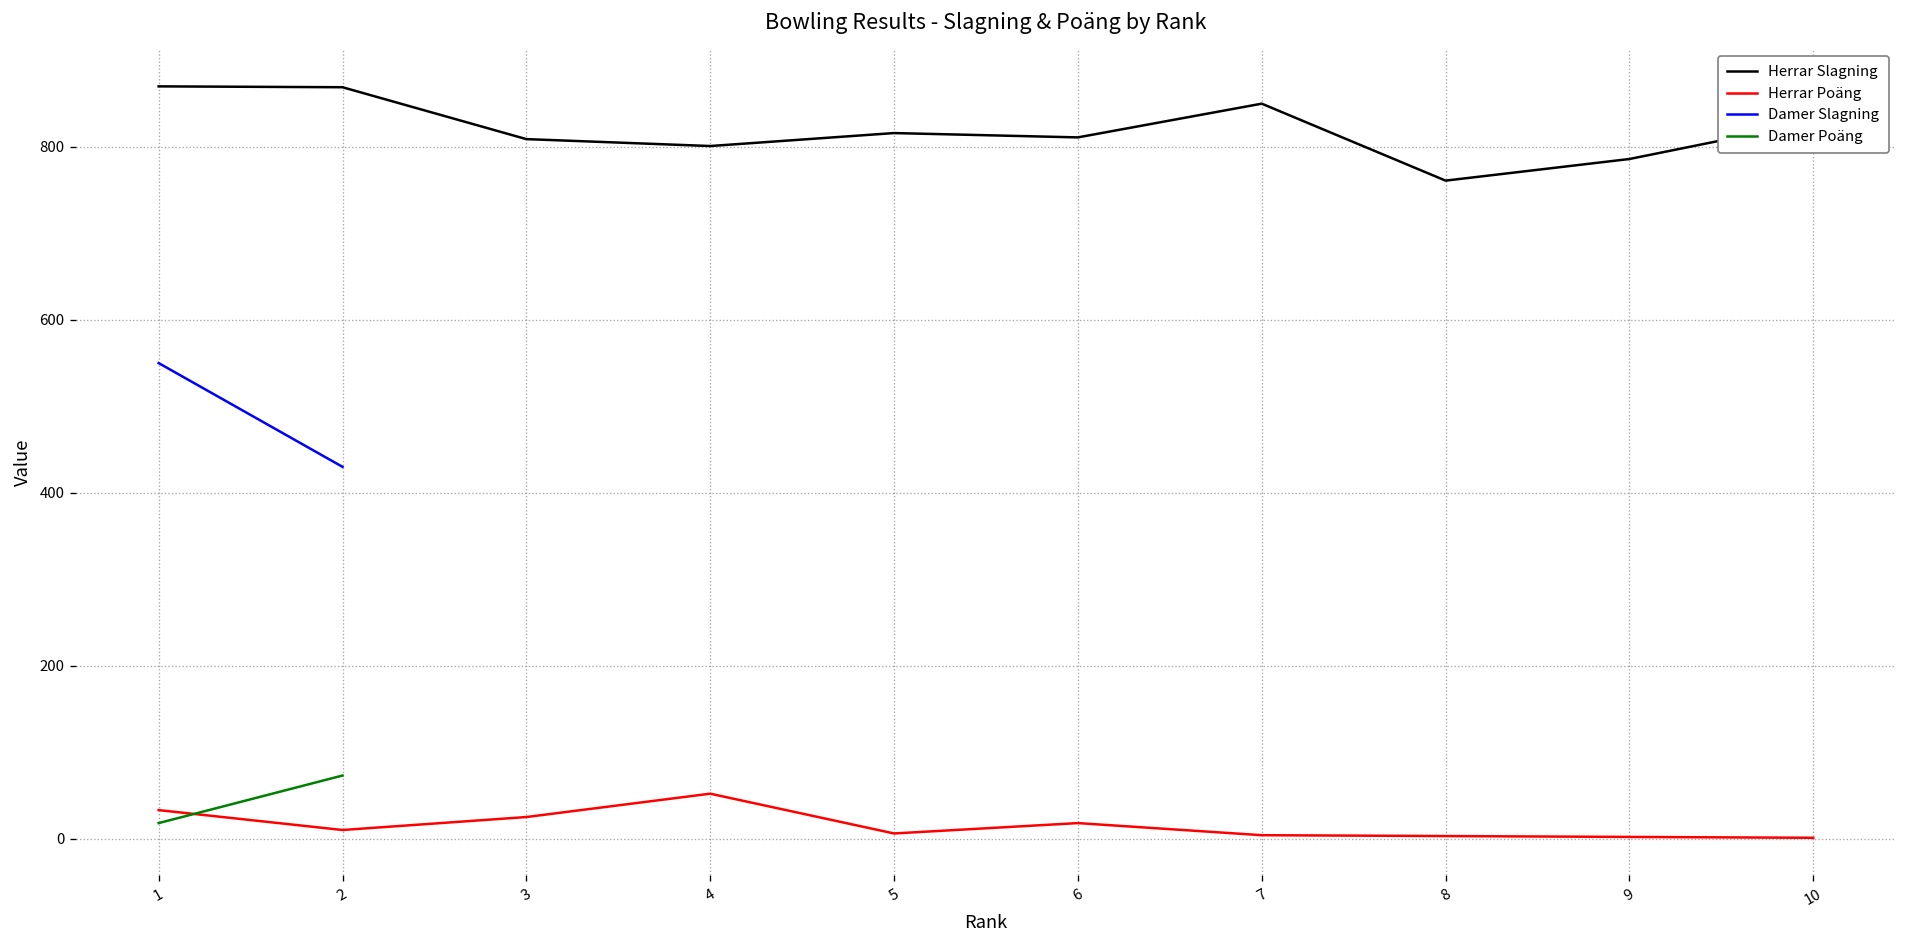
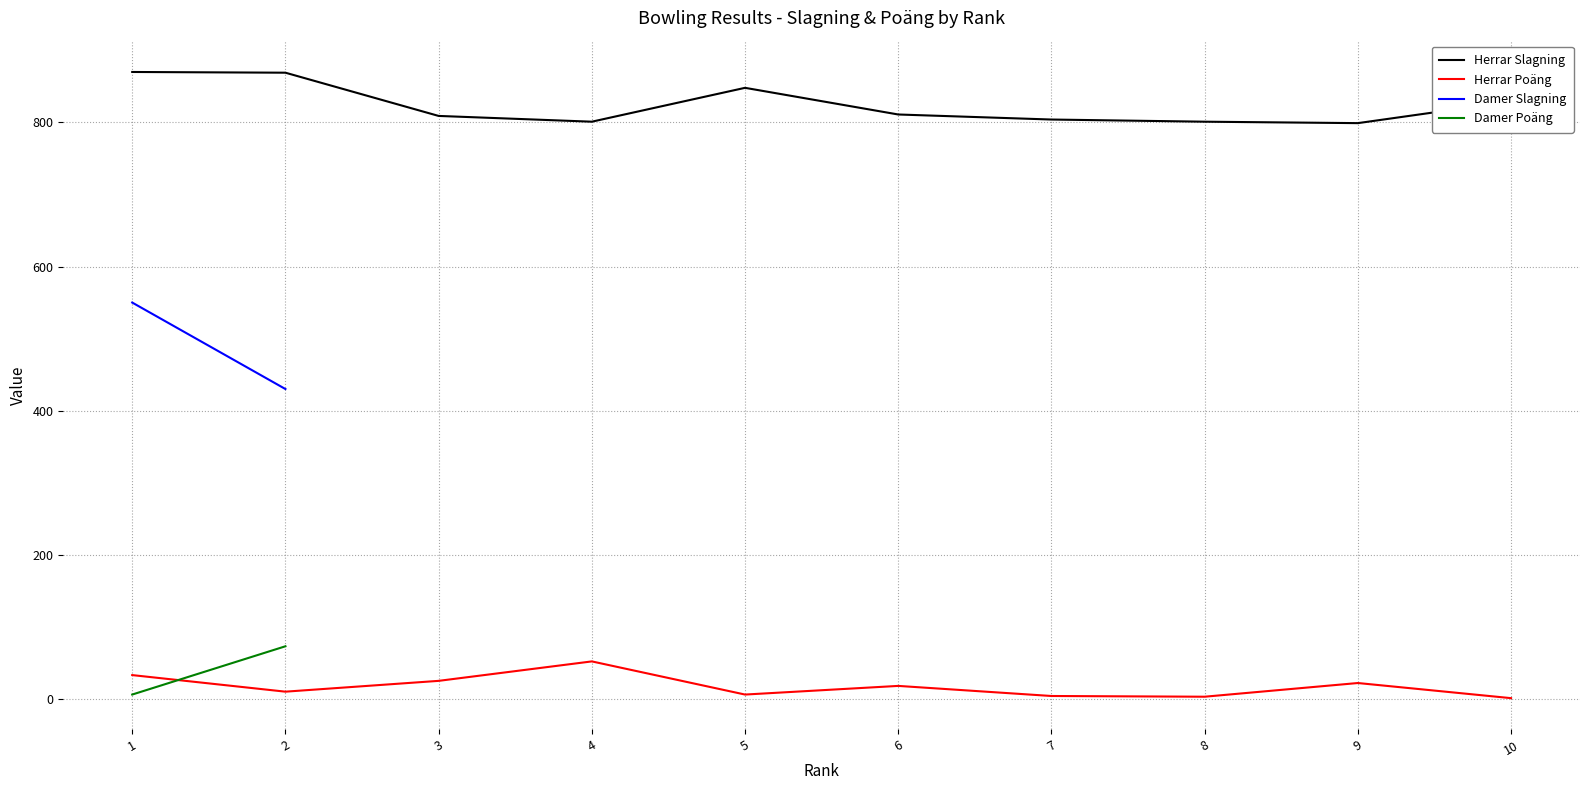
Damer Poäng, 1: 20 -> 10
Herrar Slagning, 5: 820 -> 850
Herrar Slagning, 7: 850 -> 800
Herrar Slagning, 8: 760 -> 800
Herrar Slagning, 9: 790 -> 800
Herrar Poäng, 9: 0 -> 20
